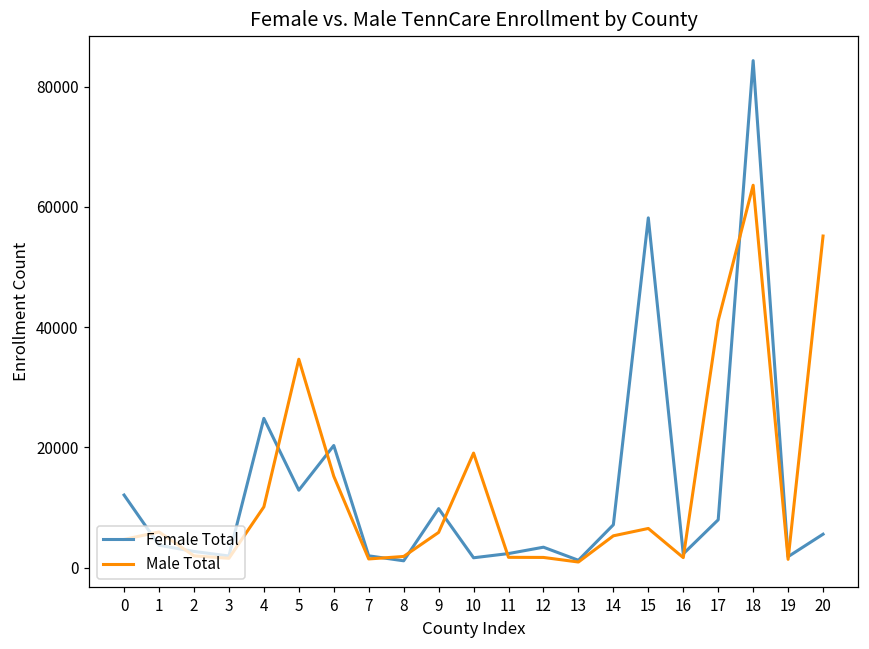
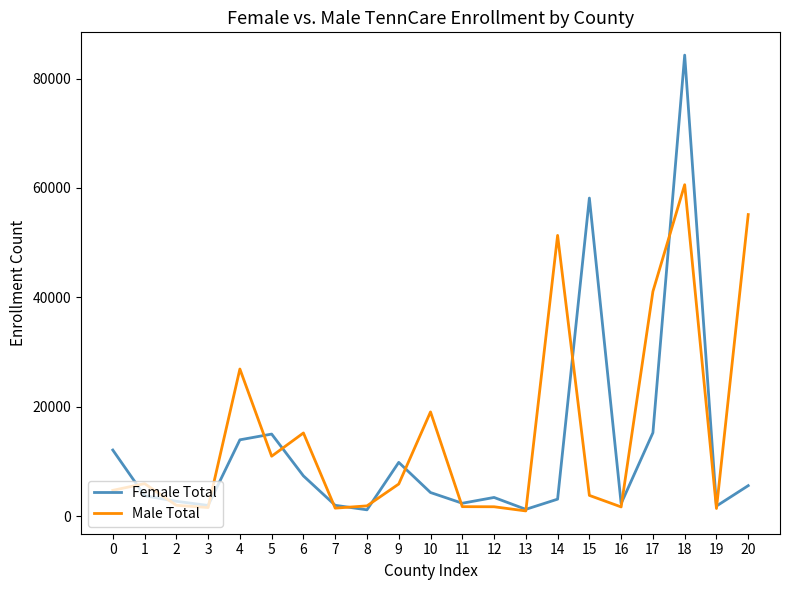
Female Total, 4: 25000 -> 14000
Male Total, 4: 10000 -> 27000
Female Total, 5: 13000 -> 15000
Male Total, 5: 35000 -> 11000
Female Total, 6: 20000 -> 7000
Female Total, 10: 2000 -> 4000
Female Total, 14: 7000 -> 3000
Male Total, 14: 5000 -> 51000
Male Total, 15: 7000 -> 4000
Female Total, 17: 8000 -> 15000
Male Total, 18: 64000 -> 61000
